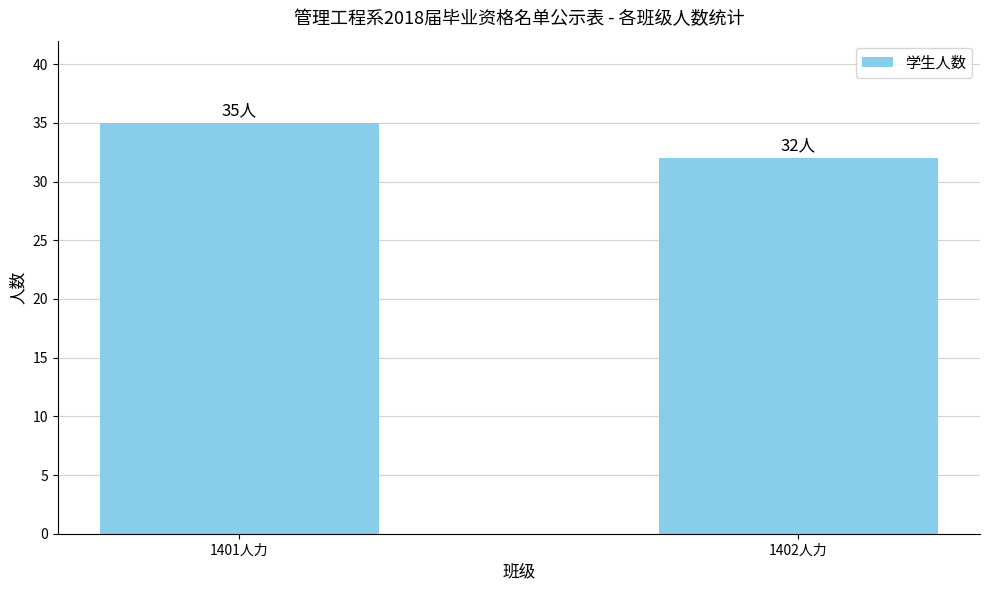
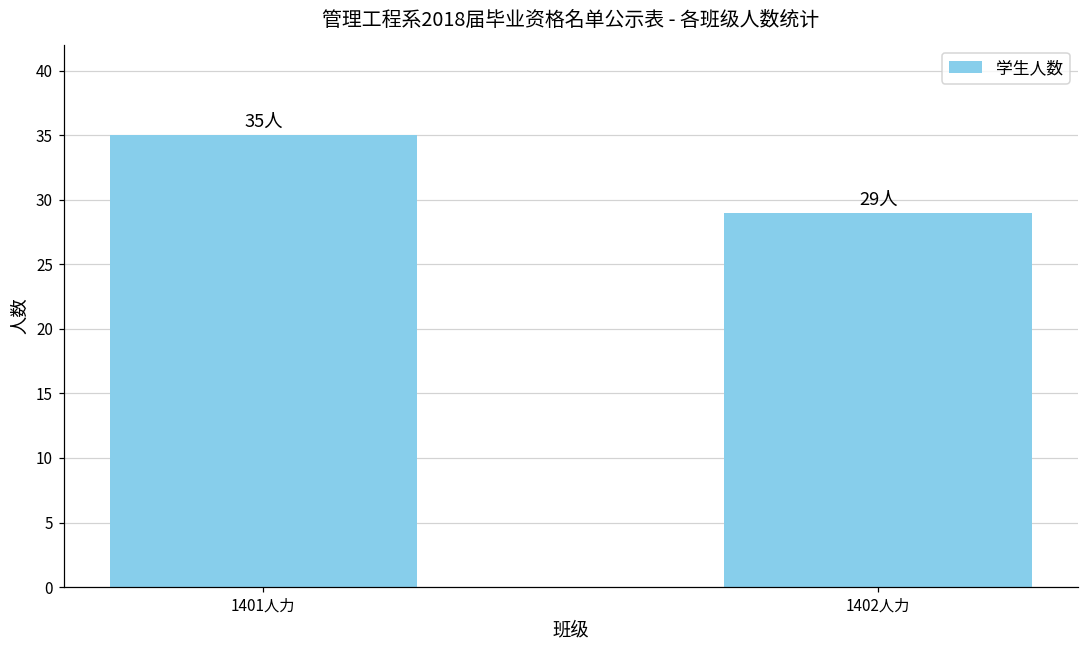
1402人力: 32人 -> 29人
